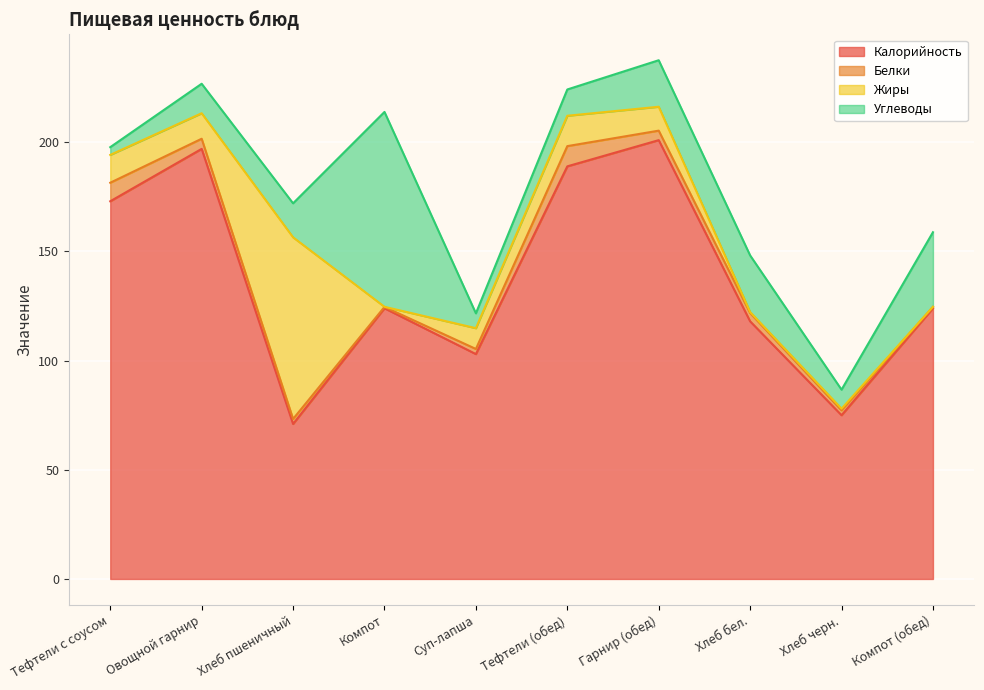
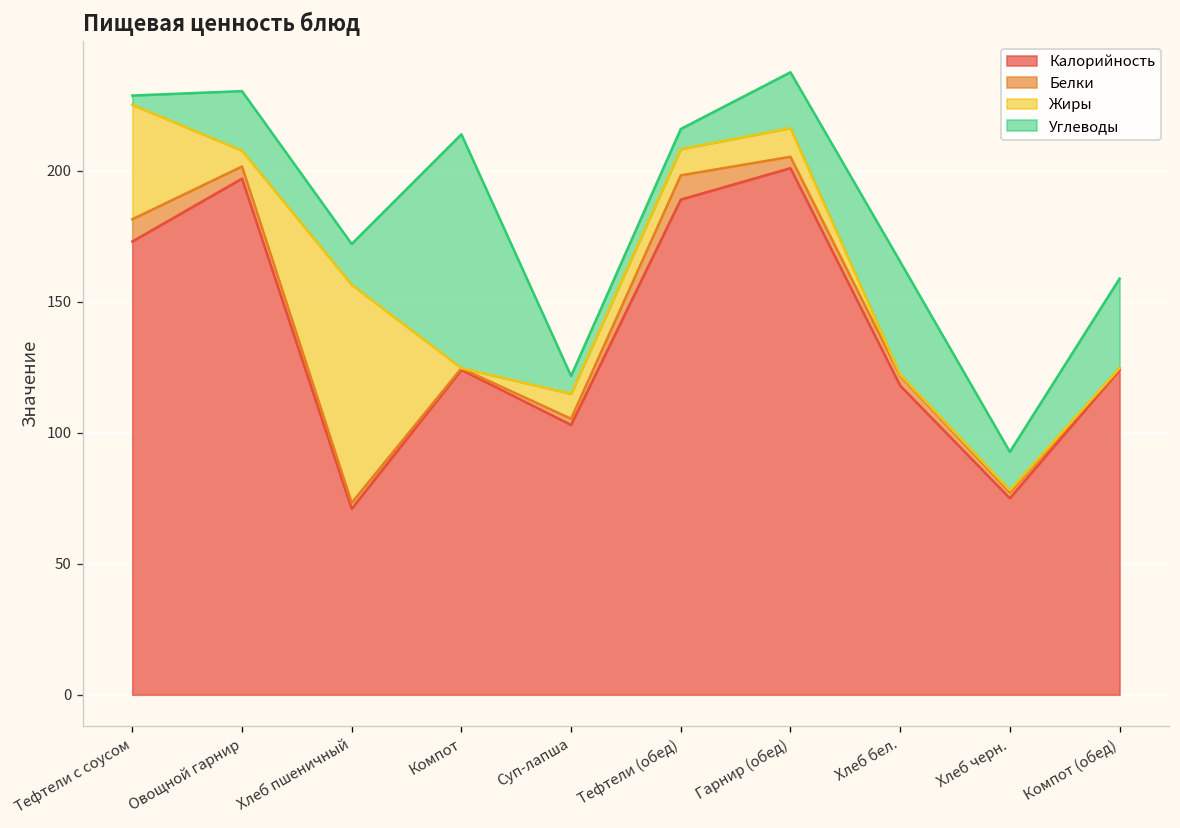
Жиры, Тефтели с соусом: 13 -> 44
Жиры, Овощной гарнир: 12 -> 6
Углеводы, Овощной гарнир: 14 -> 23
Жиры, Тефтели (обед): 14 -> 10
Углеводы, Тефтели (обед): 12 -> 8
Углеводы, Хлеб бел.: 26 -> 43
Углеводы, Хлеб черн.: 9 -> 15
